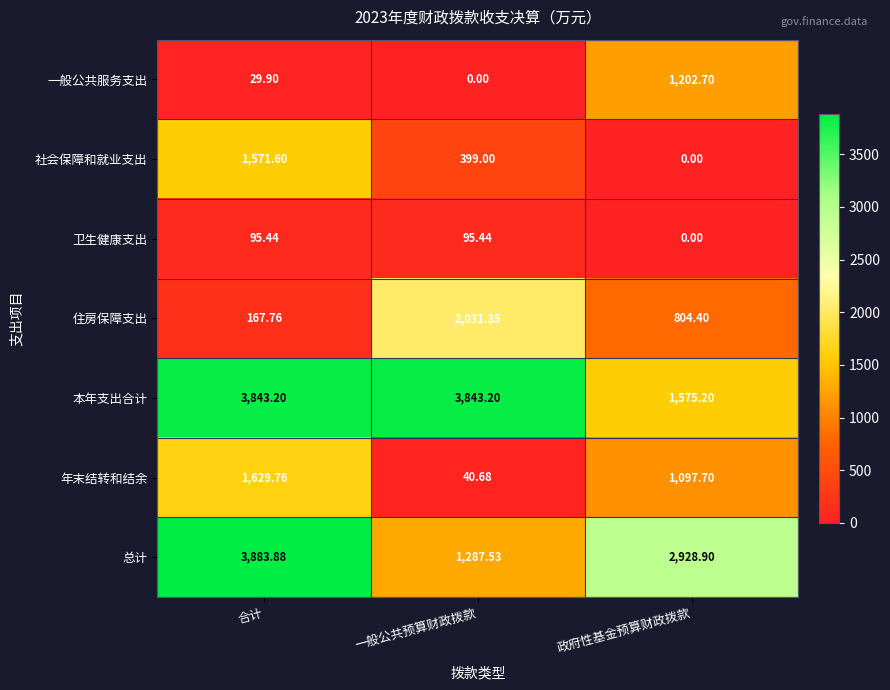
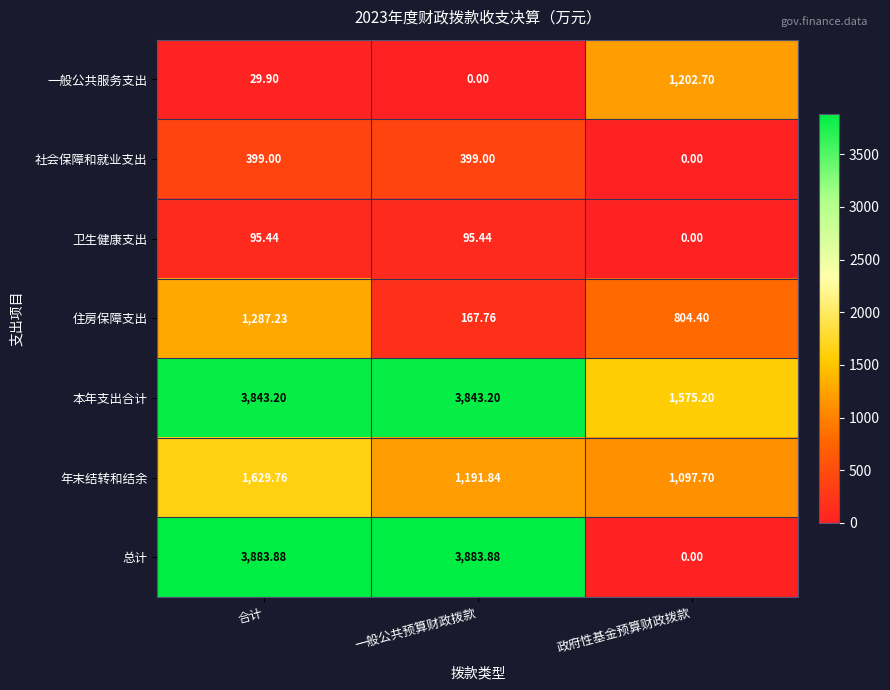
社会保障和就业支出, 合计: 1,571.60 -> 399.00
住房保障支出, 合计: 167.76 -> 1,287.23
住房保障支出, 一般公共预算财政拨款: 2,031.35 -> 167.76
年末结转和结余, 一般公共预算财政拨款: 40.68 -> 1,191.84
总计, 一般公共预算财政拨款: 1,287.53 -> 3,883.88
总计, 政府性基金预算财政拨款: 2,928.90 -> 0.00
